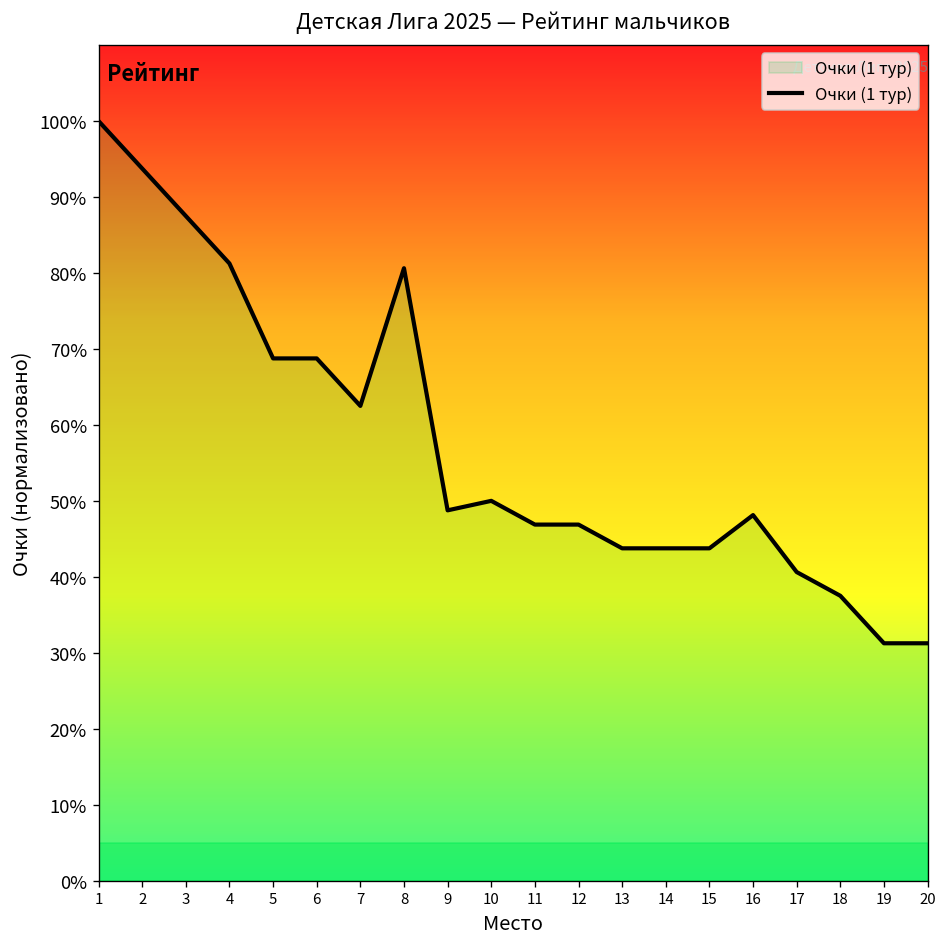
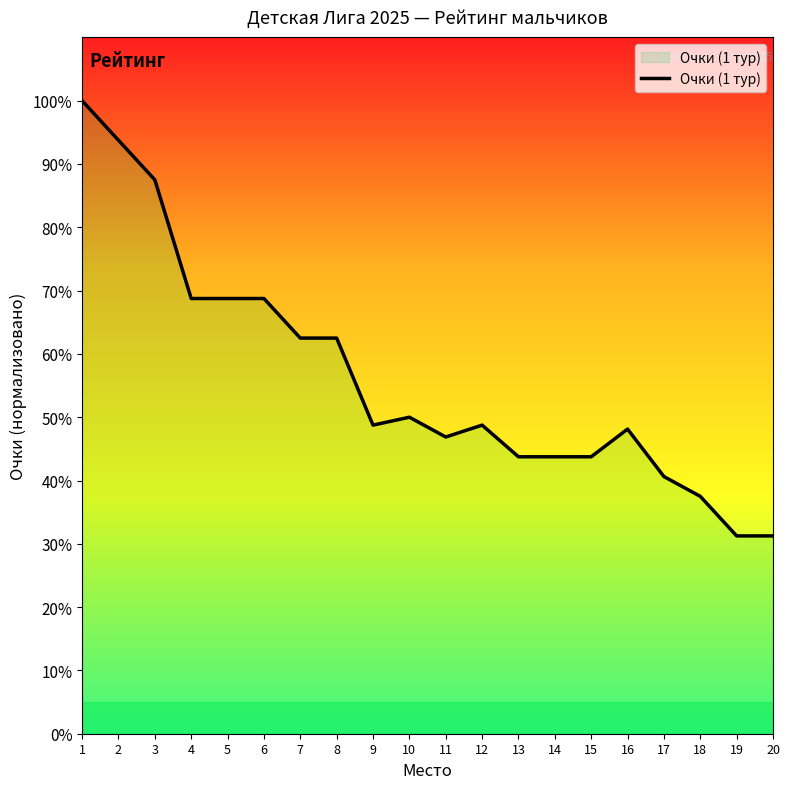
4: 81% -> 69%
8: 81% -> 63%
12: 47% -> 49%
